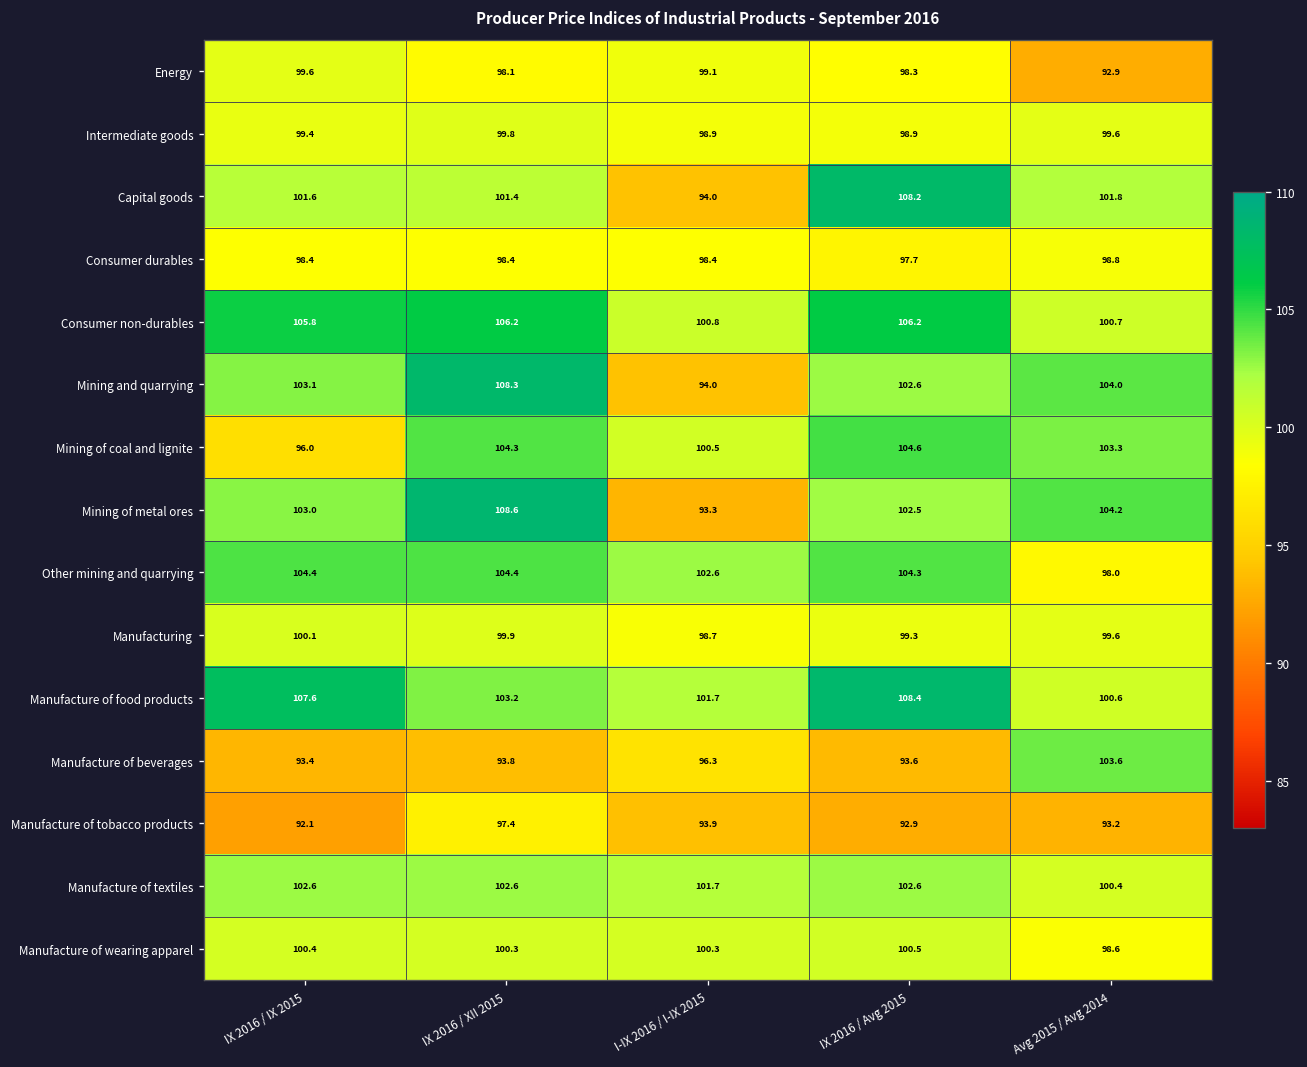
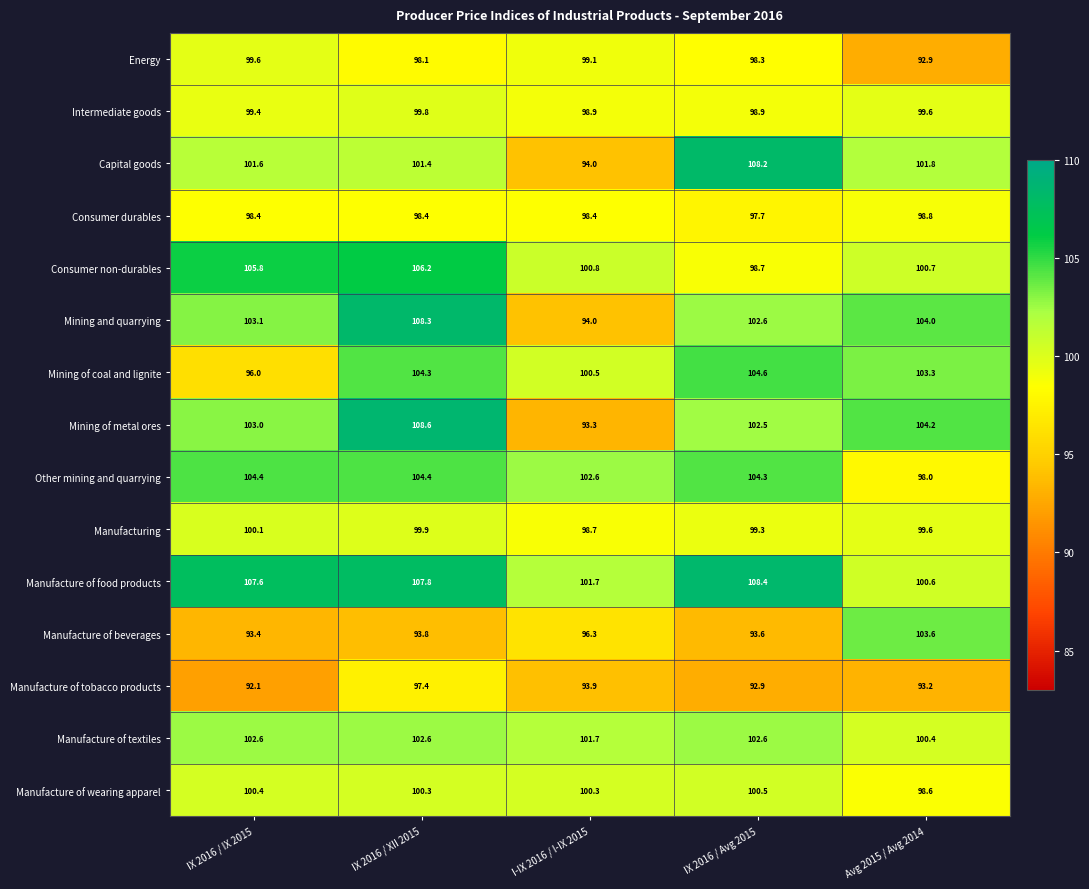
Consumer non-durables, IX 2016 / Avg 2015: 106.2 -> 98.7
Manufacture of food products, IX 2016 / XII 2015: 103.2 -> 107.8
